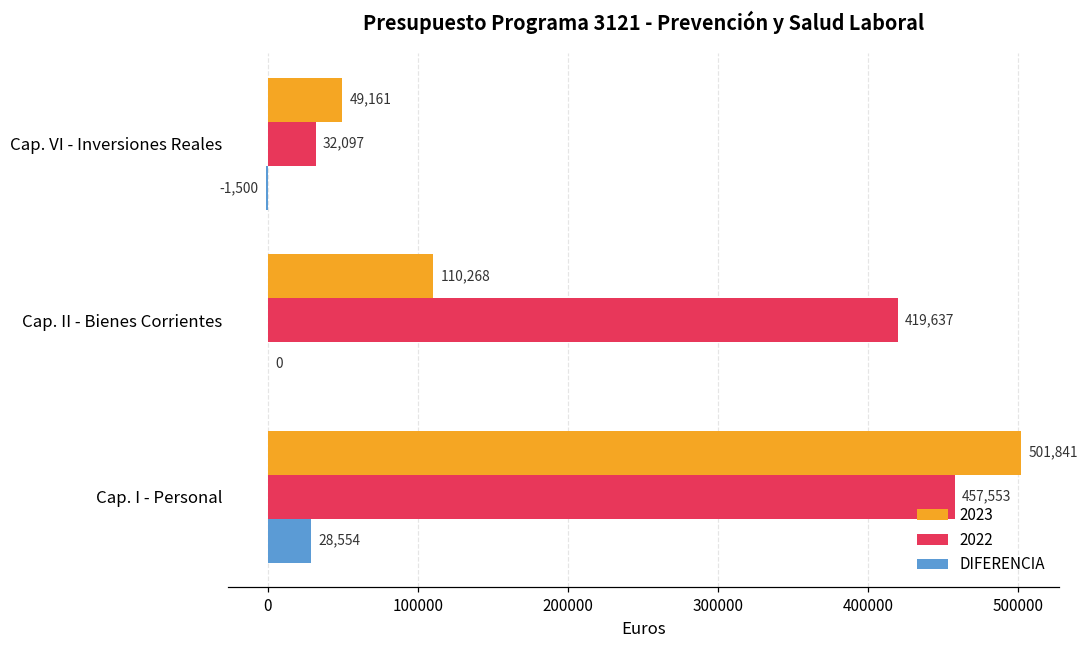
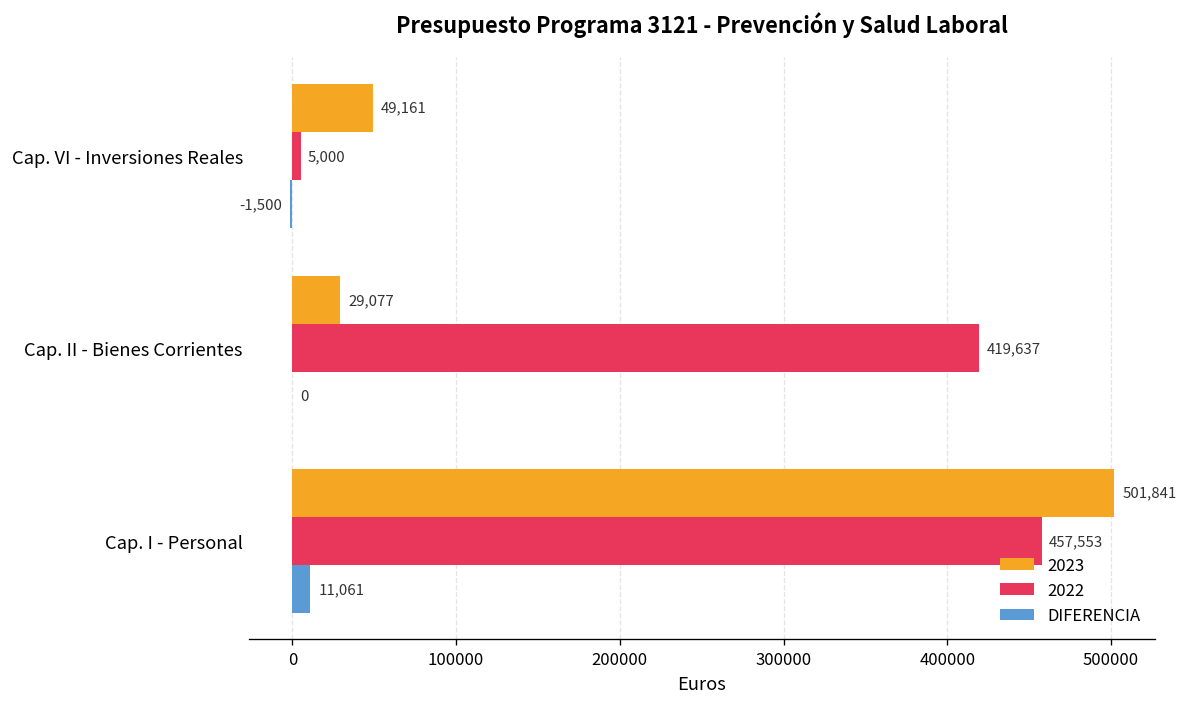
2022, Cap. VI - Inversiones Reales: 32,097 -> 5,000
2023, Cap. II - Bienes Corrientes: 110,268 -> 29,077
DIFERENCIA, Cap. I - Personal: 28,554 -> 11,061
